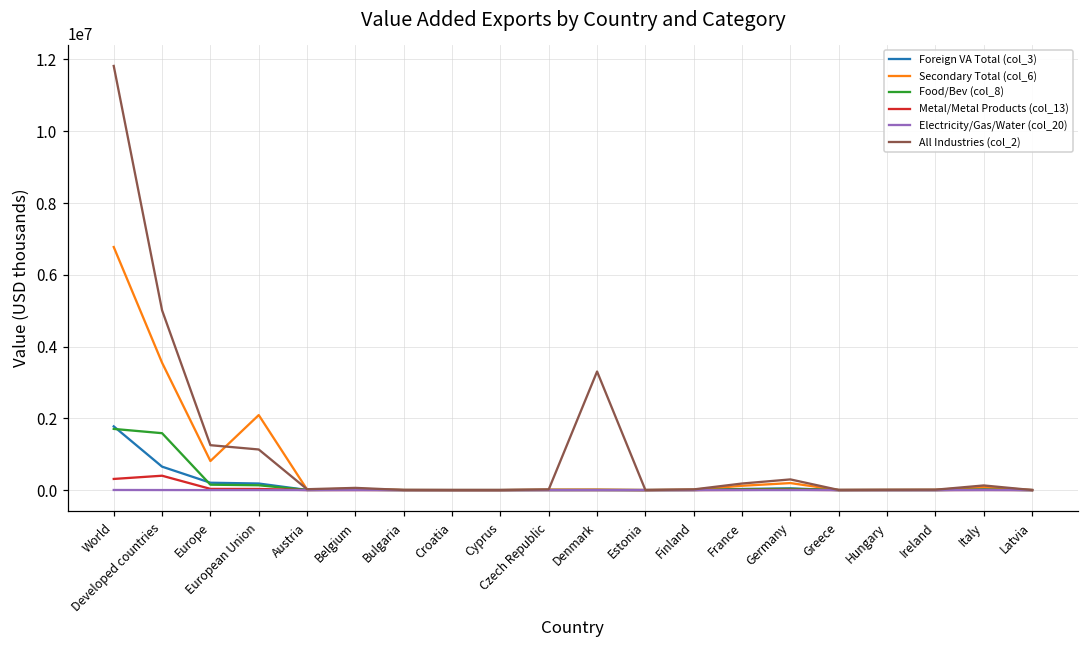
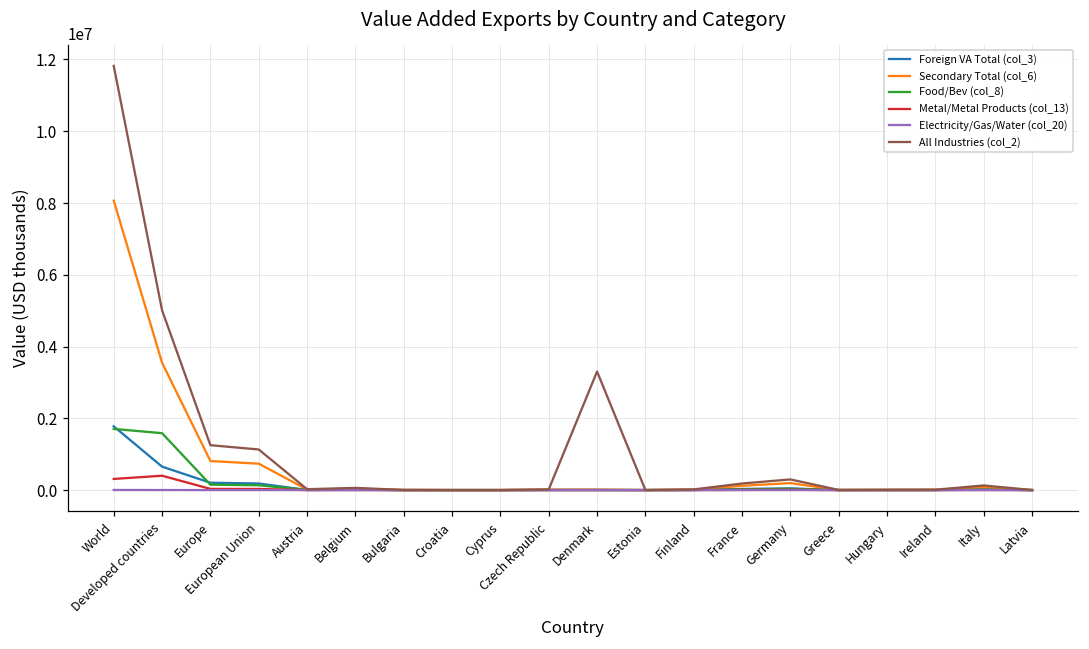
Secondary Total (col_6), World: 6800000 -> 8100000
Secondary Total (col_6), European Union: 2100000 -> 700000
